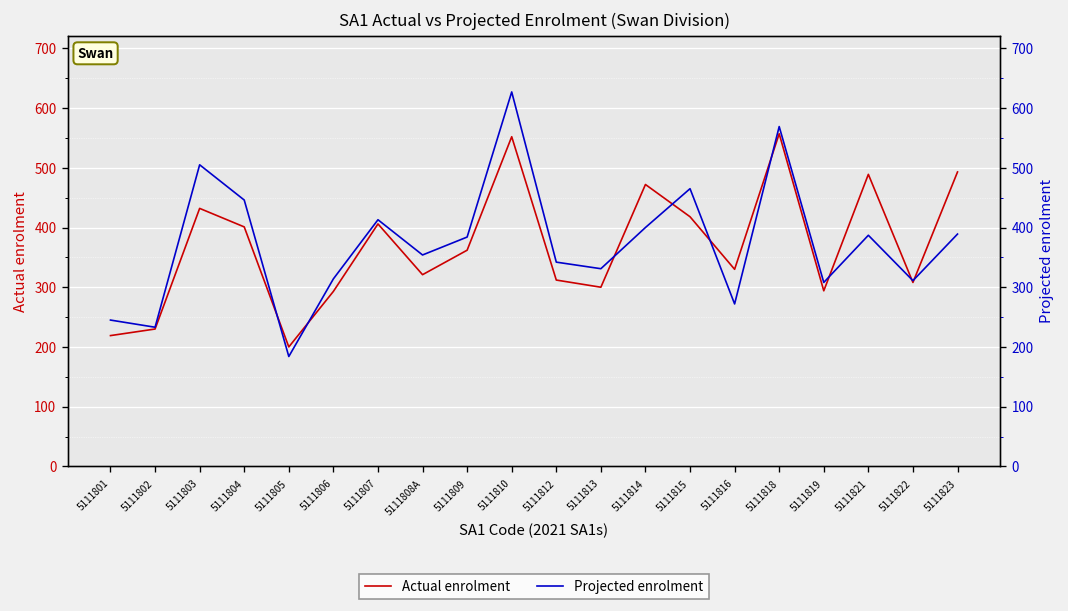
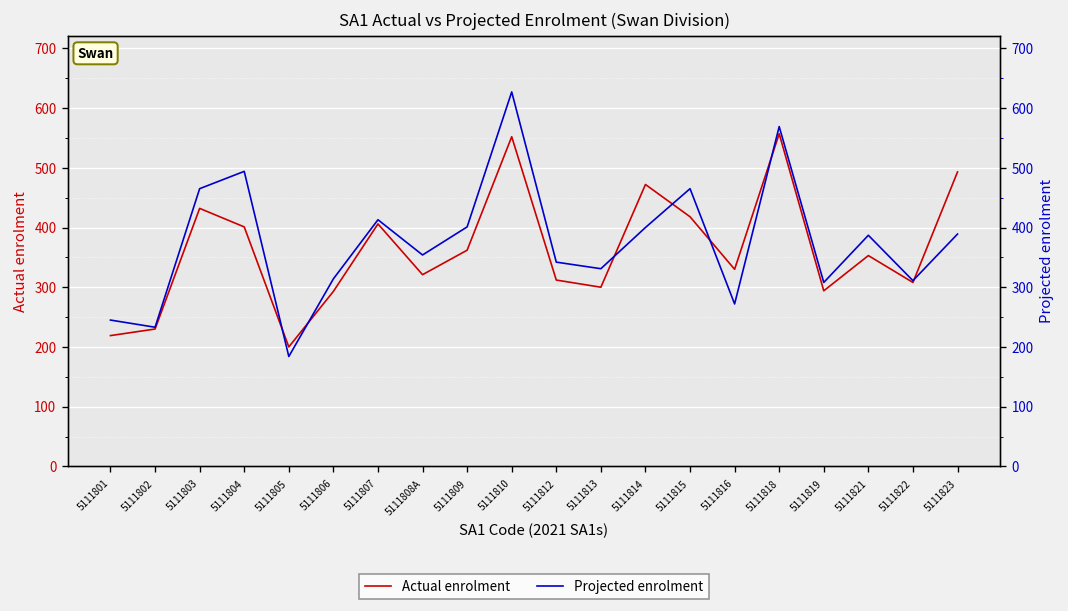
Actual enrolment, 5111821: 490 -> 350
Projected enrolment, 5111803: 510 -> 470
Projected enrolment, 5111804: 450 -> 490
Projected enrolment, 5111809: 380 -> 400
